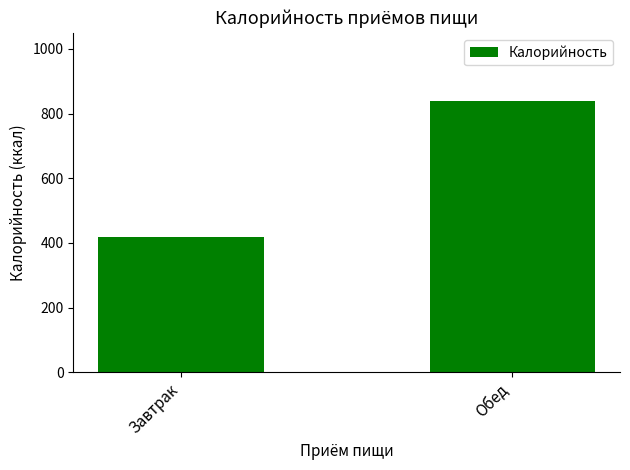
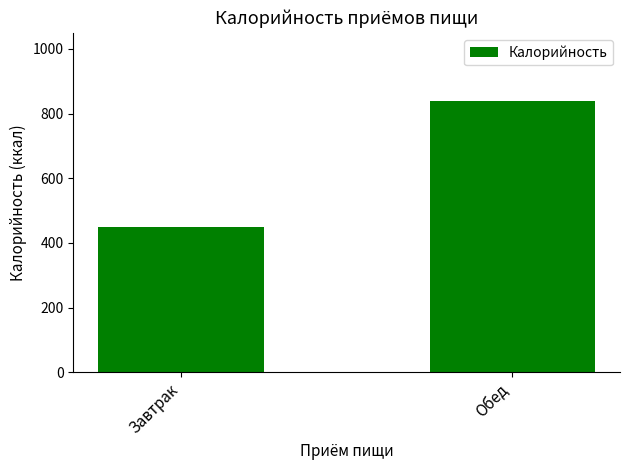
Завтрак: 420 -> 450
